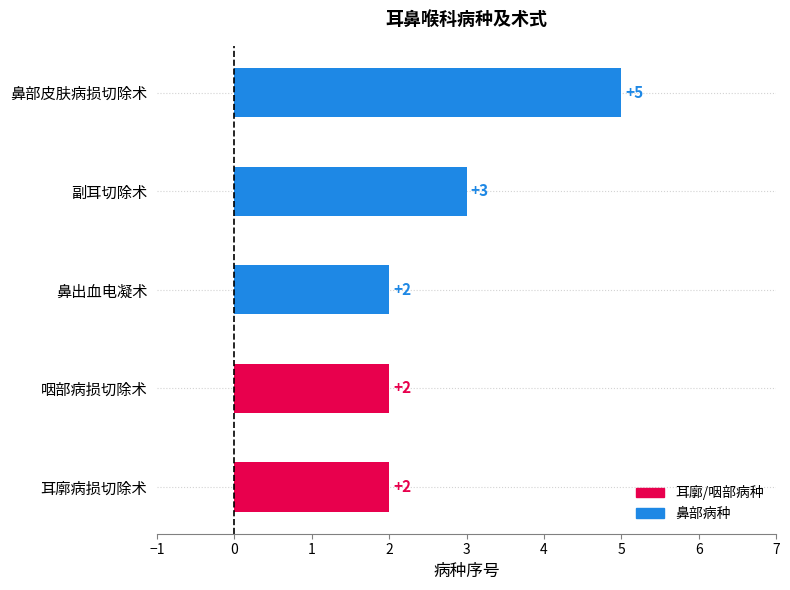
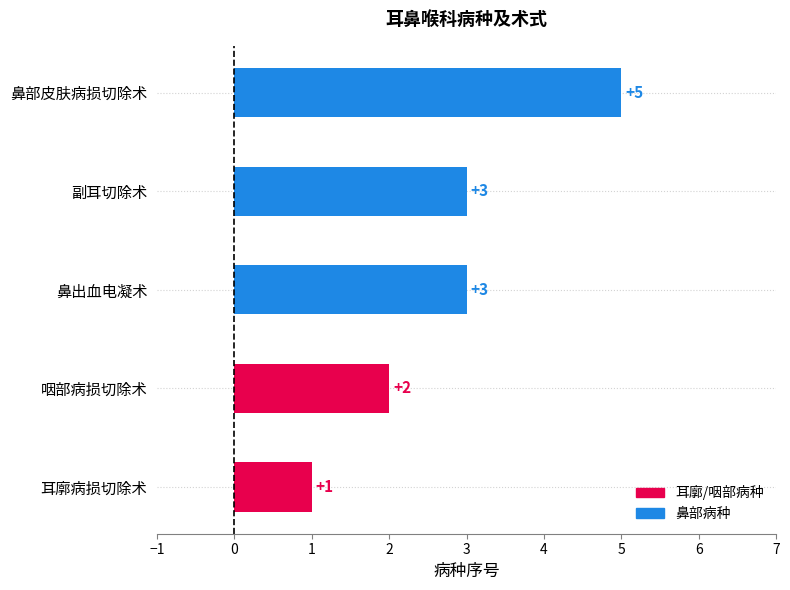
鼻出血电凝术: +2 -> +3
耳廓病损切除术: +2 -> +1
